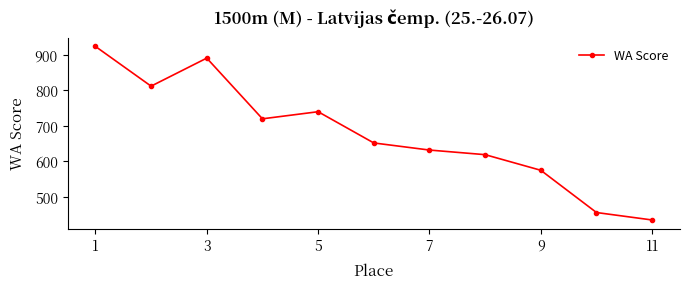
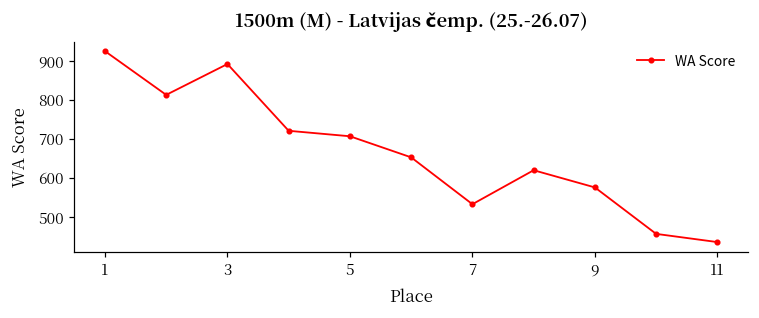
5: 740 -> 710
7: 630 -> 530
